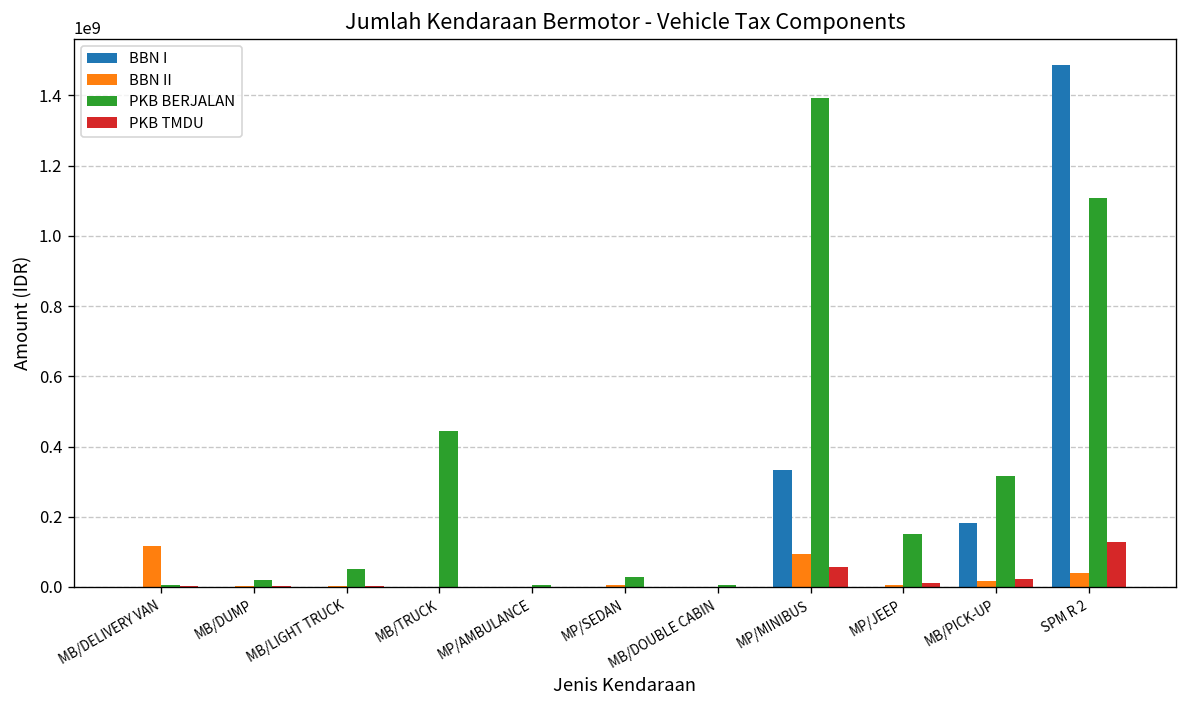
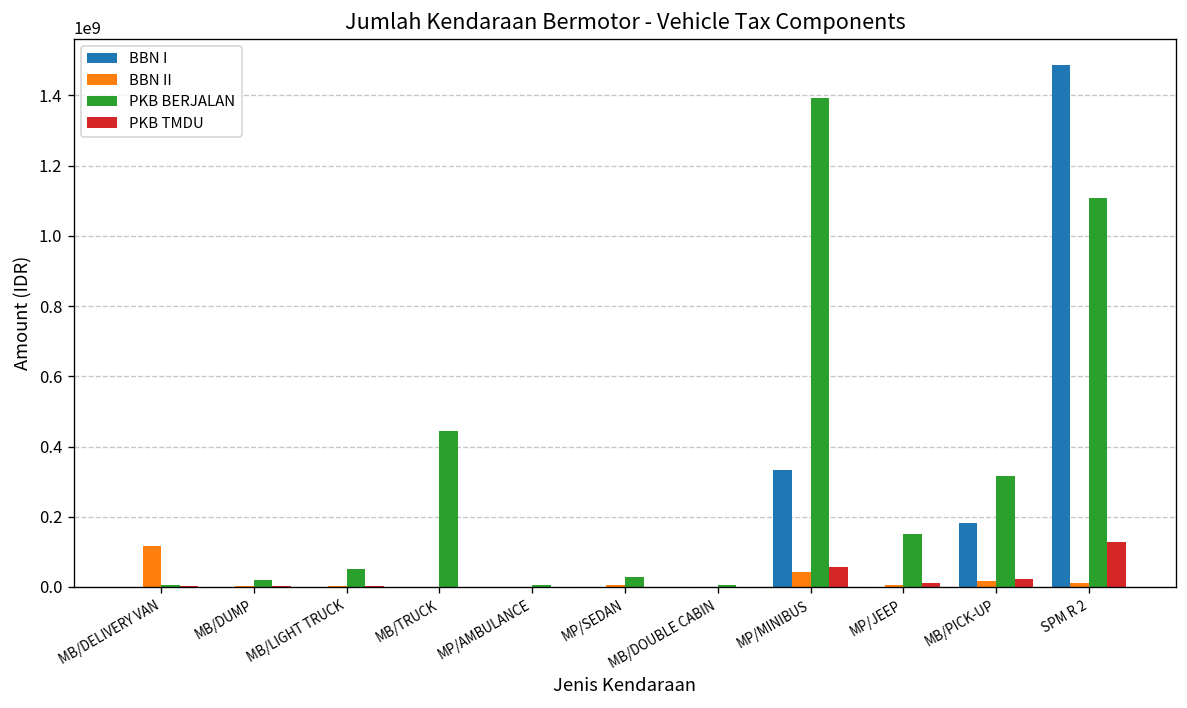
BBN II, MP/MINIBUS: 90000000 -> 40000000
BBN II, SPM R 2: 40000000 -> 10000000
